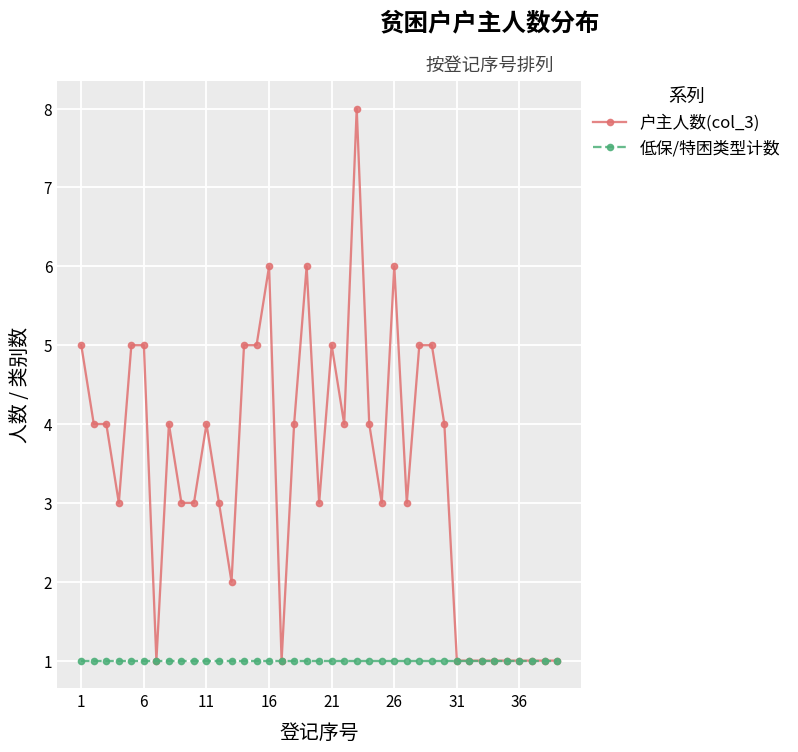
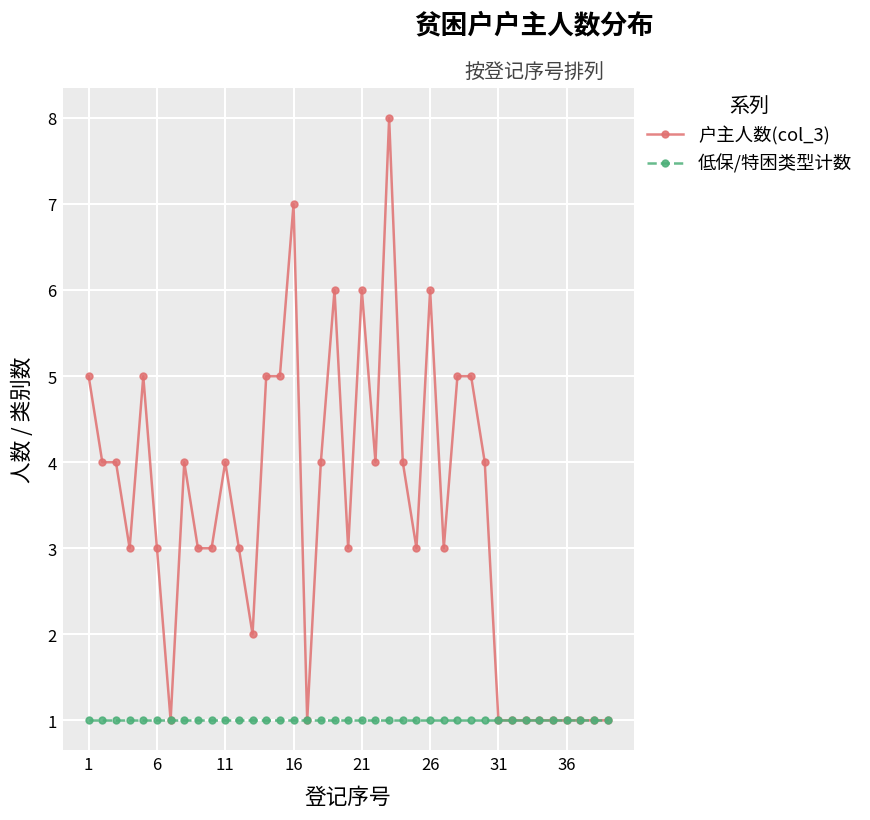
户主人数(col_3), 6: 5 -> 3
户主人数(col_3), 16: 6 -> 7
户主人数(col_3), 21: 5 -> 6
